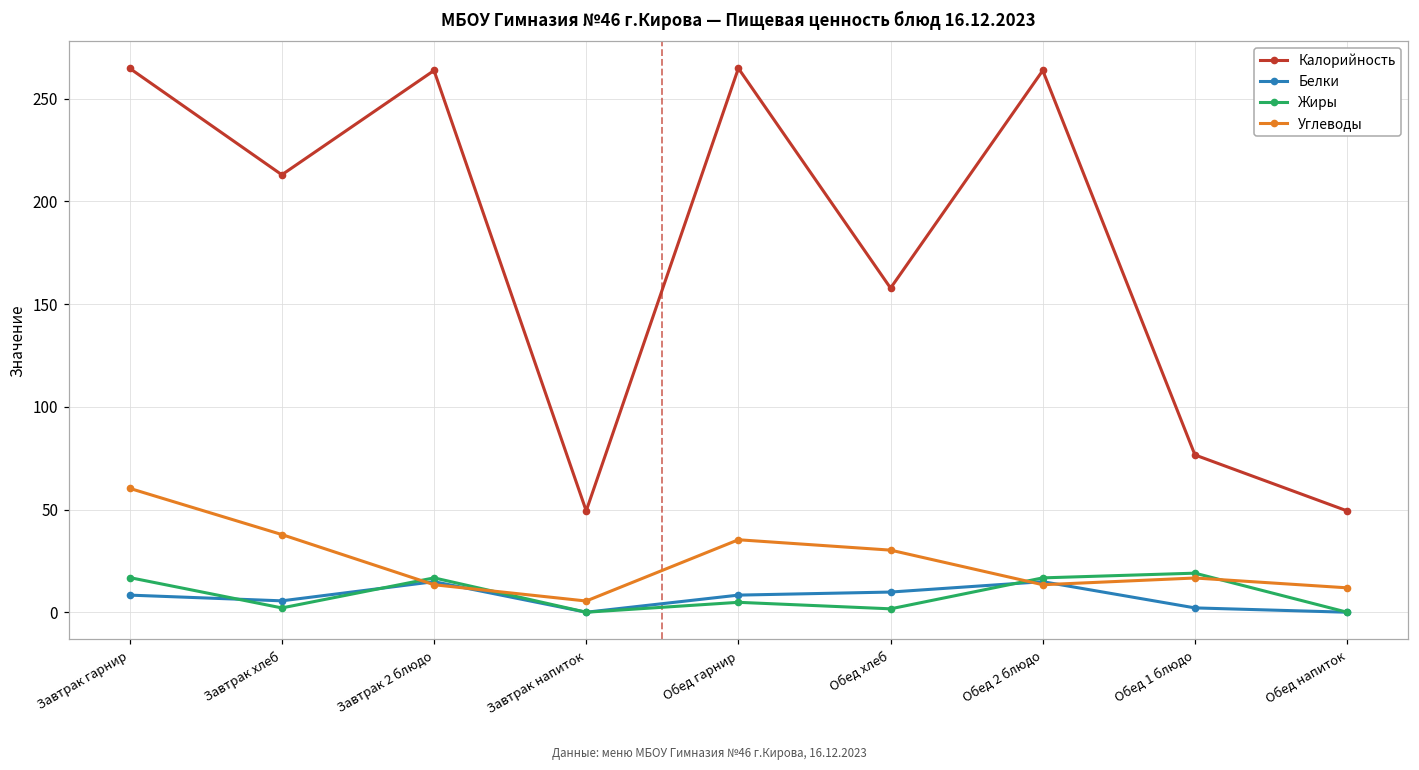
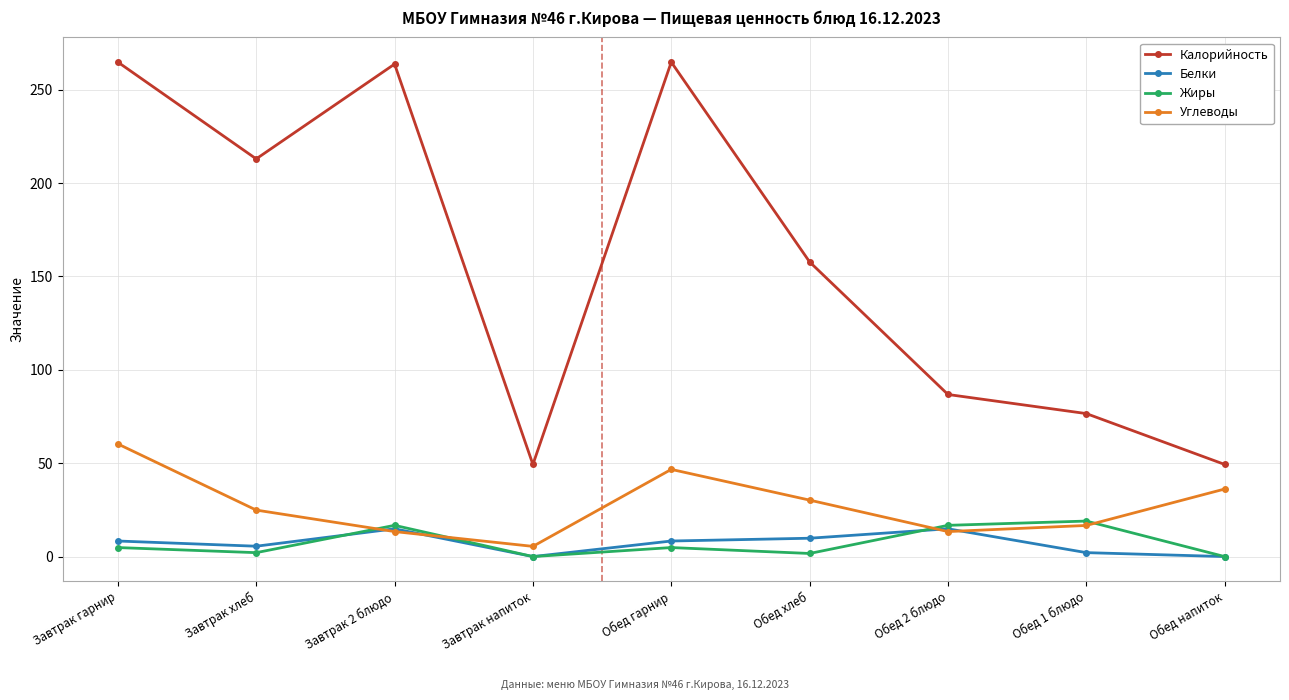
Жиры, Завтрак гарнир: 17 -> 5
Углеводы, Завтрак хлеб: 38 -> 25
Углеводы, Обед гарнир: 35 -> 47
Калорийность, Обед 2 блюдо: 264 -> 87
Углеводы, Обед напиток: 12 -> 36
